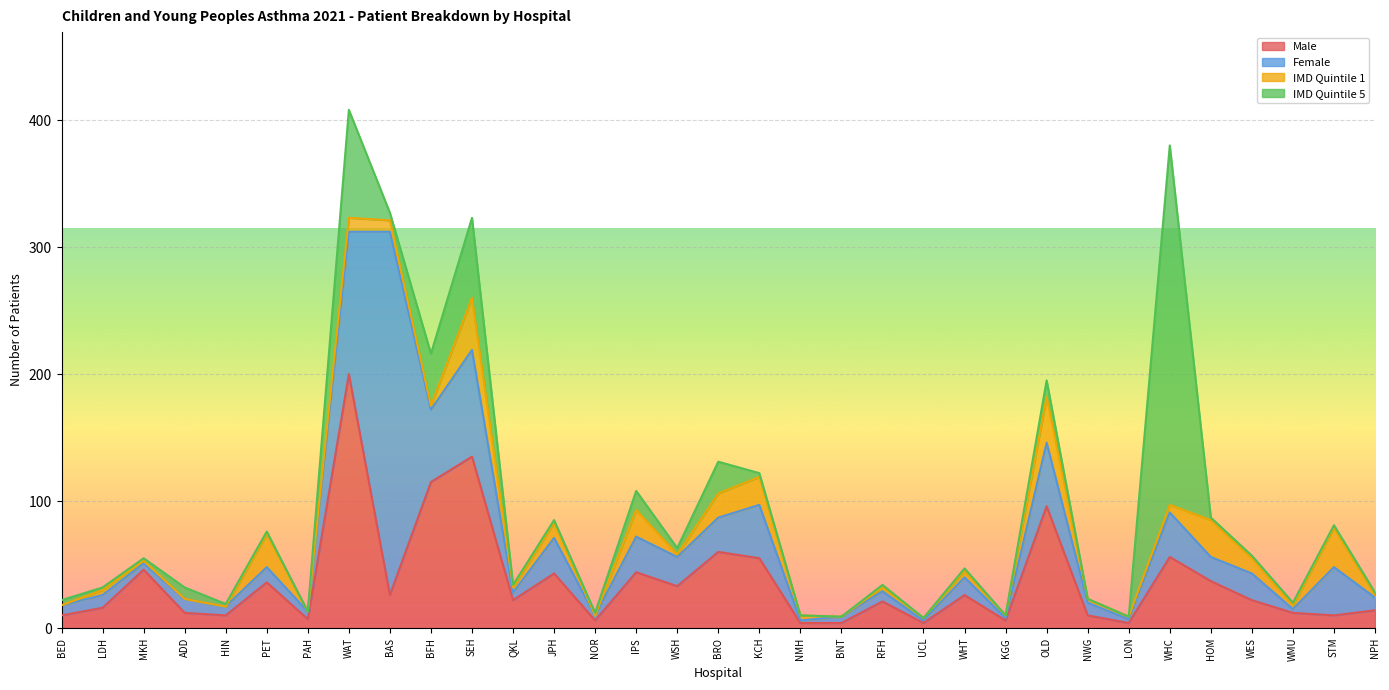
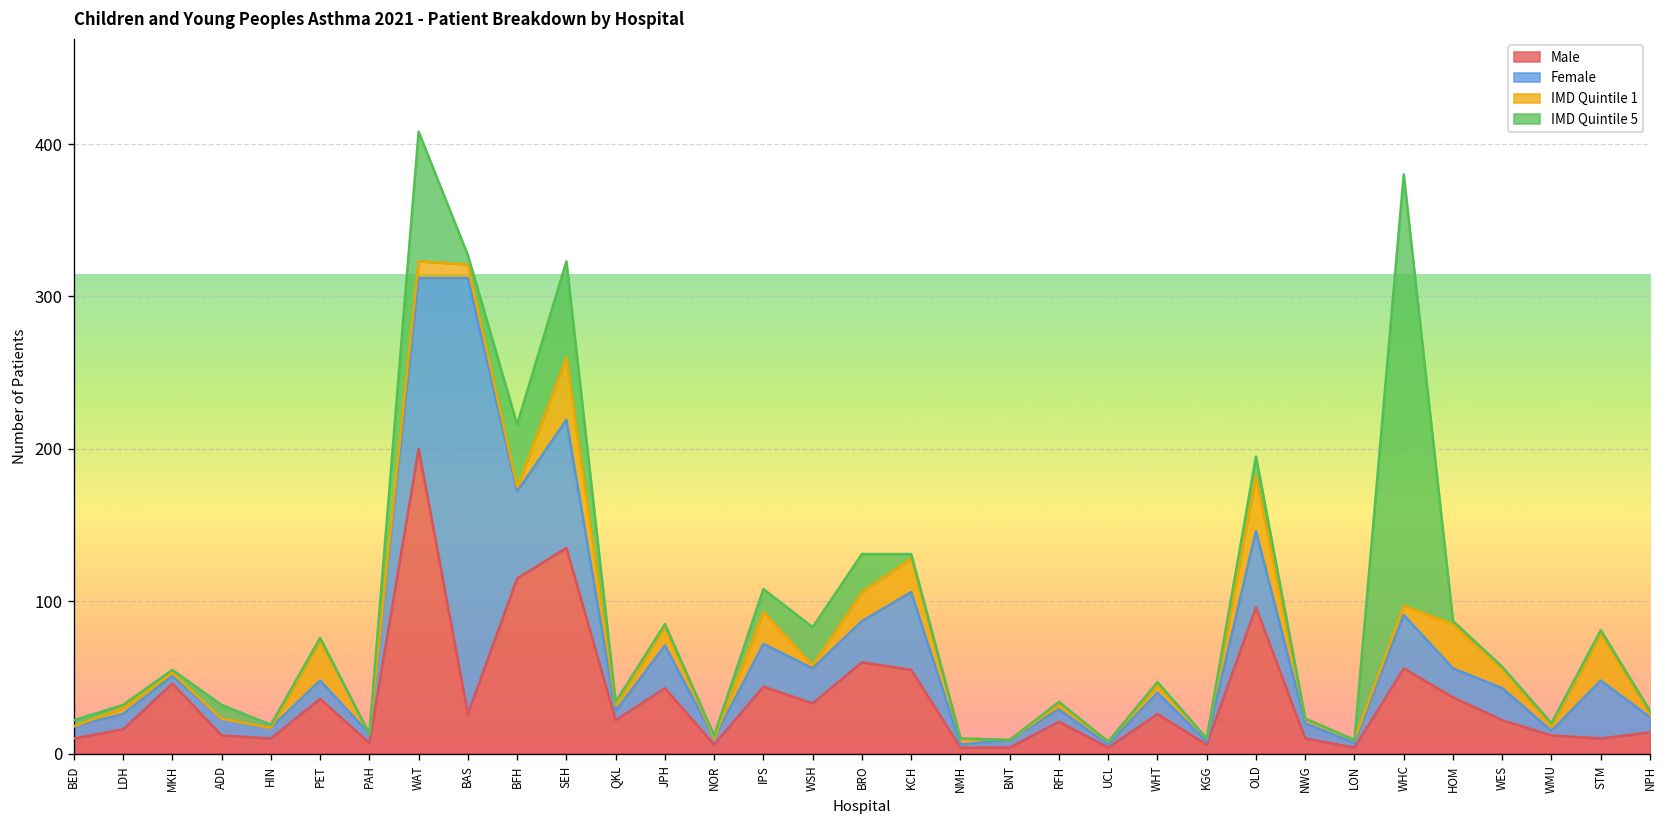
IMD Quintile 5, WSH: 5 -> 25
Female, KCH: 42 -> 51
